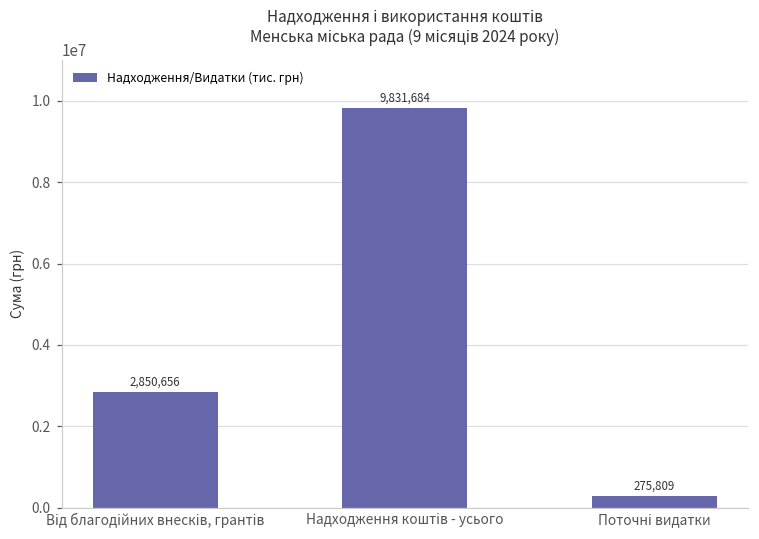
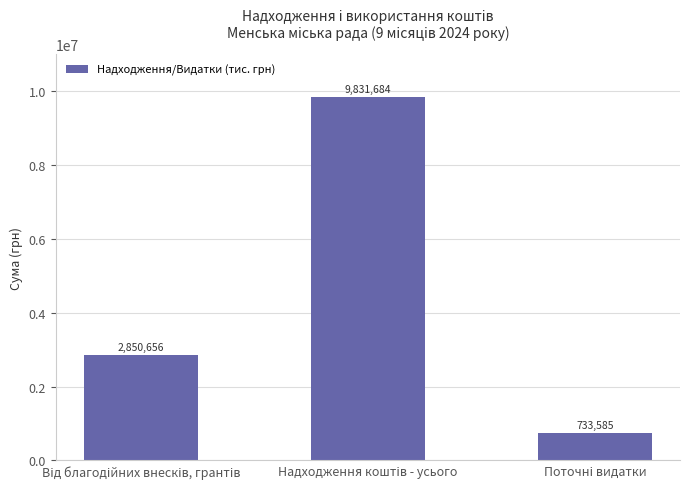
Поточні видатки: 275,809 -> 733,585
